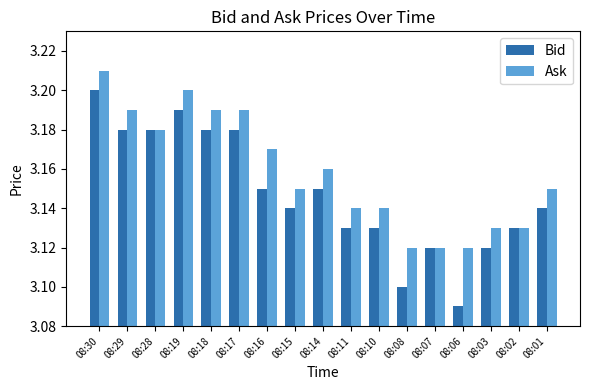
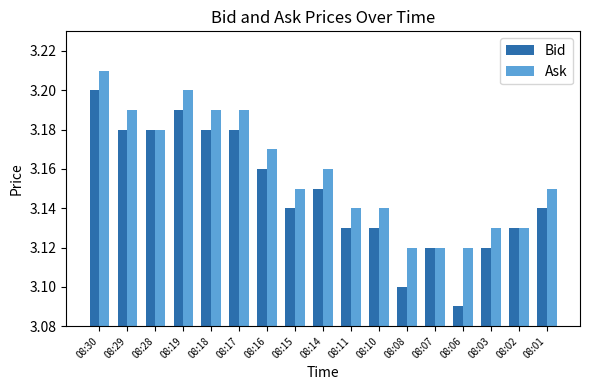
Bid, 08:16: 3.15 -> 3.16
